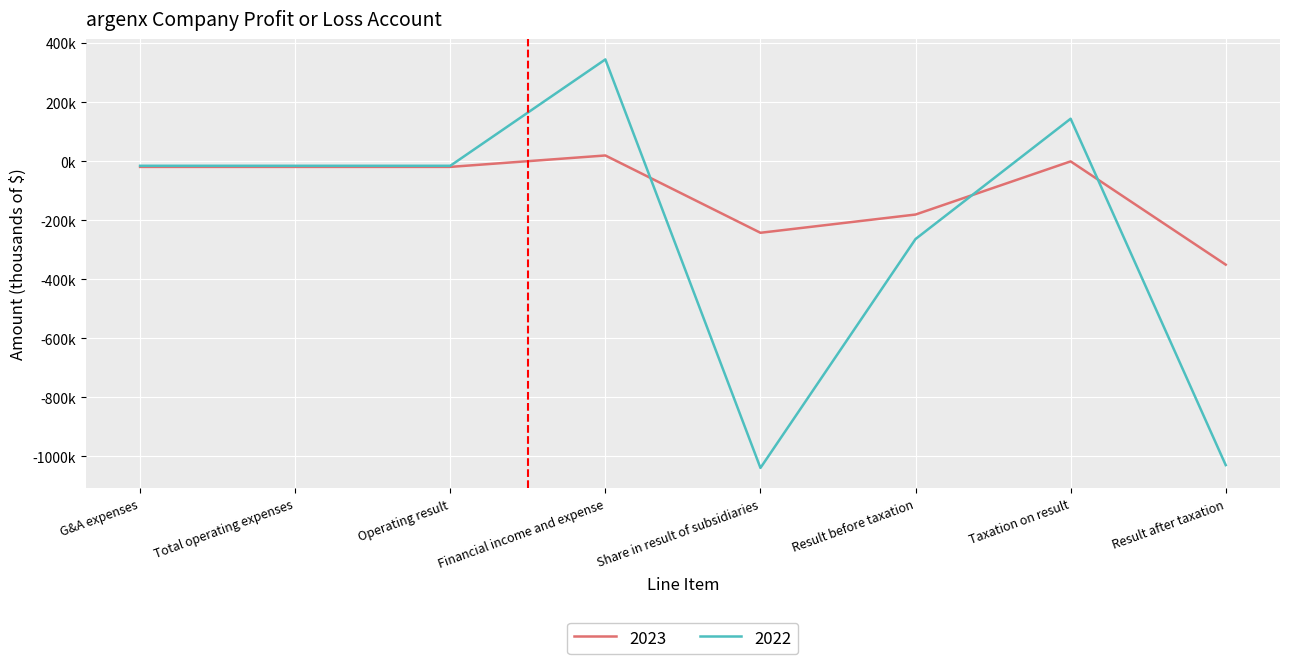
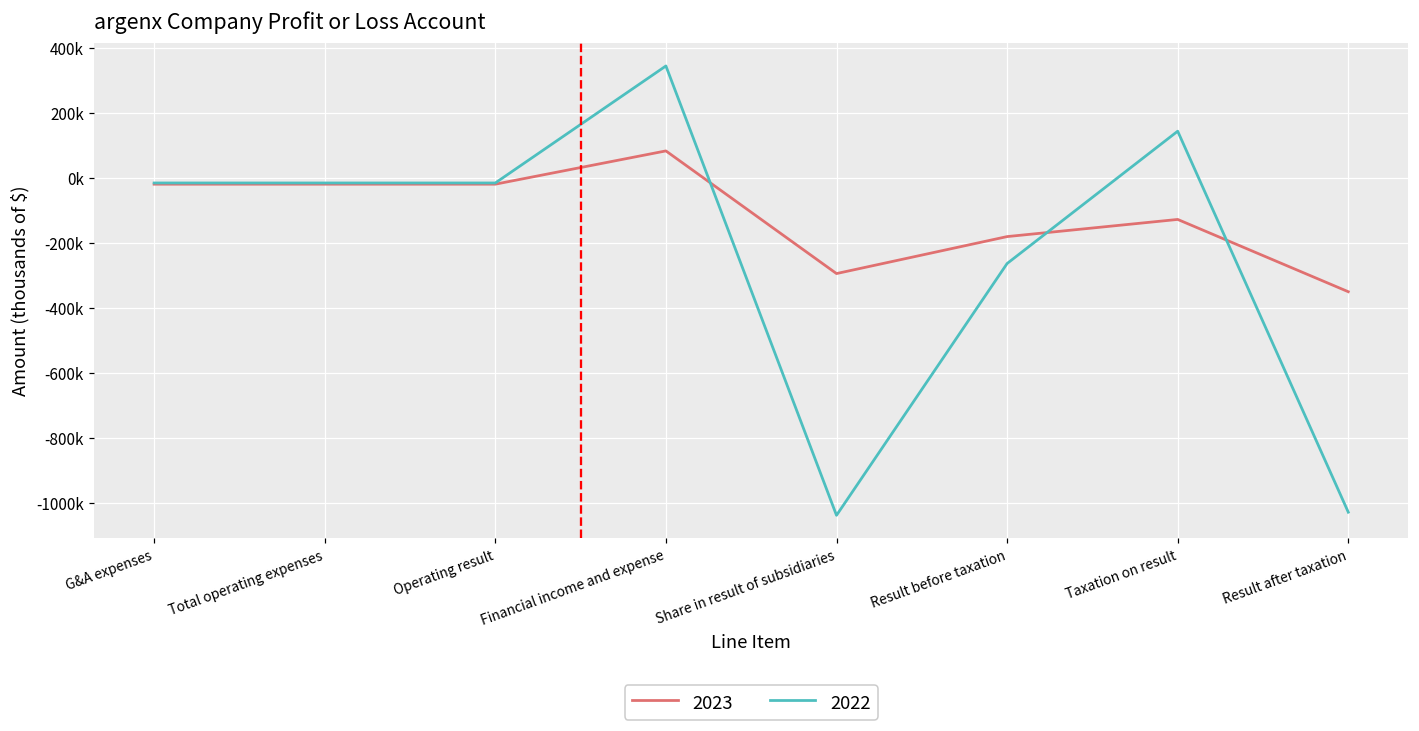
2023, Financial income and expense: 20000 -> 80000
2023, Share in result of subsidiaries: -240000 -> -290000
2023, Taxation on result: 0 -> -130000
